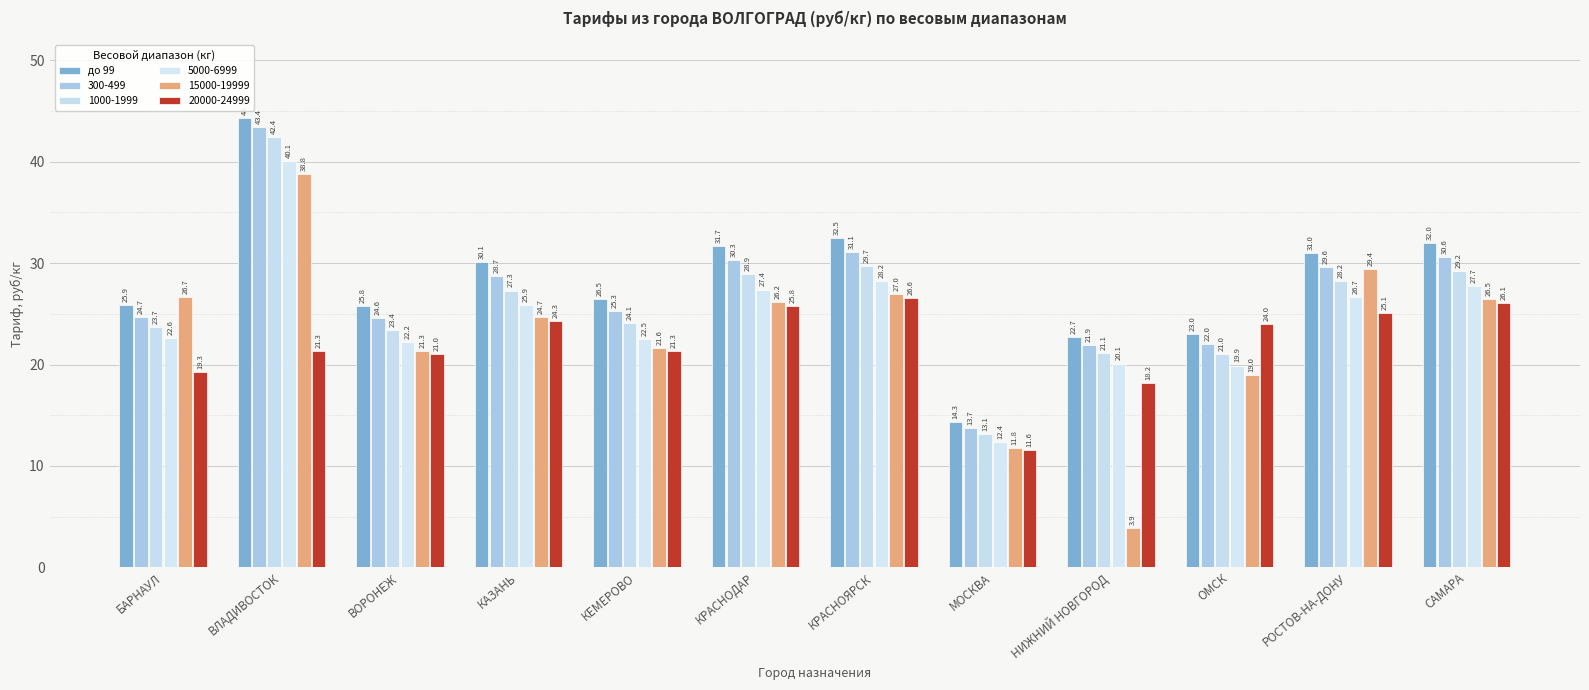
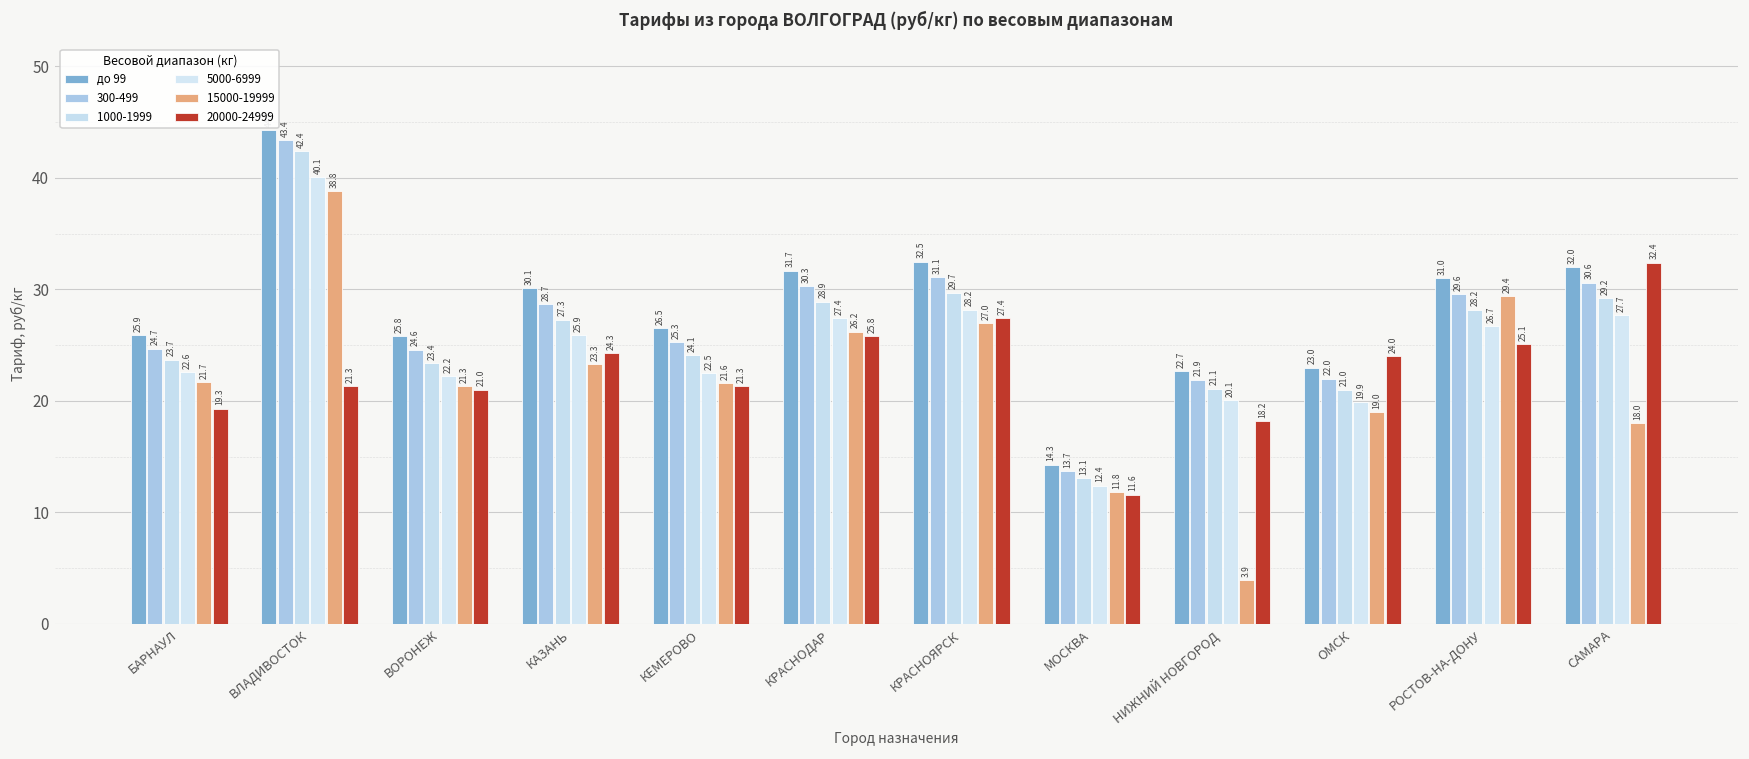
15000-19999, БАРНАУЛ: 26.7 -> 21.7
15000-19999, КАЗАНЬ: 24.7 -> 23.3
20000-24999, КРАСНОЯРСК: 26.6 -> 27.4
15000-19999, САМАРА: 26.5 -> 18.0
20000-24999, САМАРА: 26.1 -> 32.4
